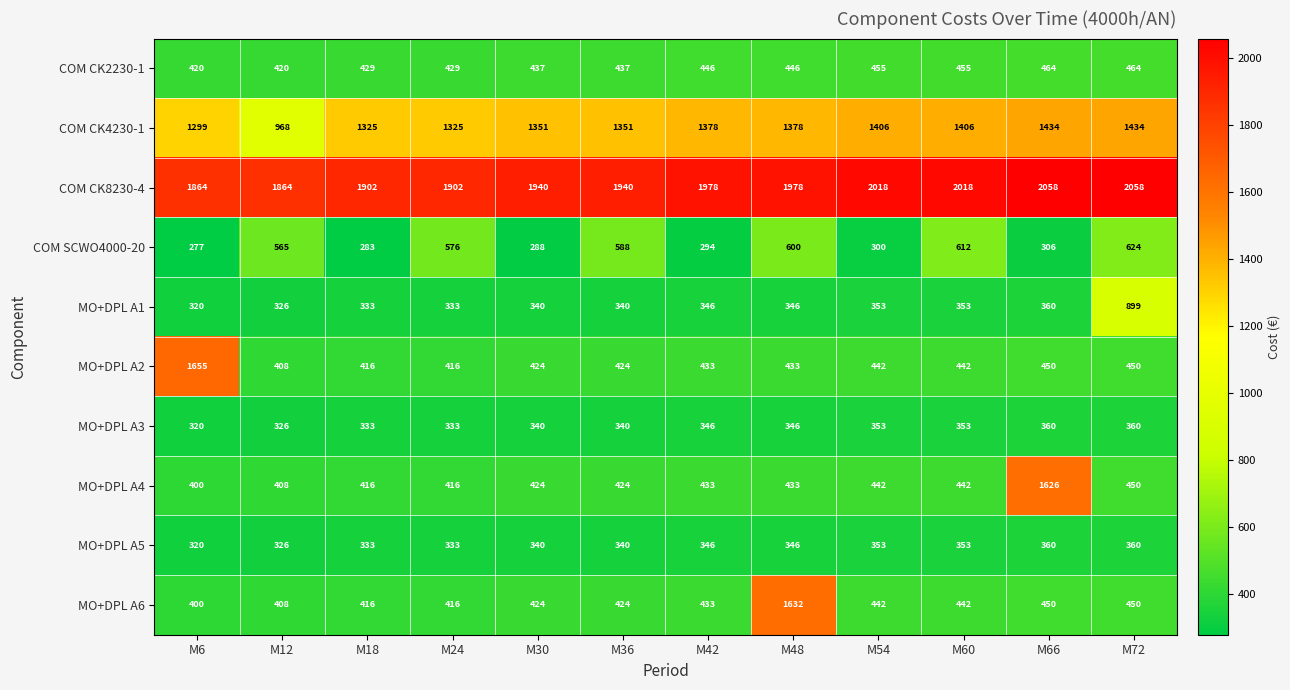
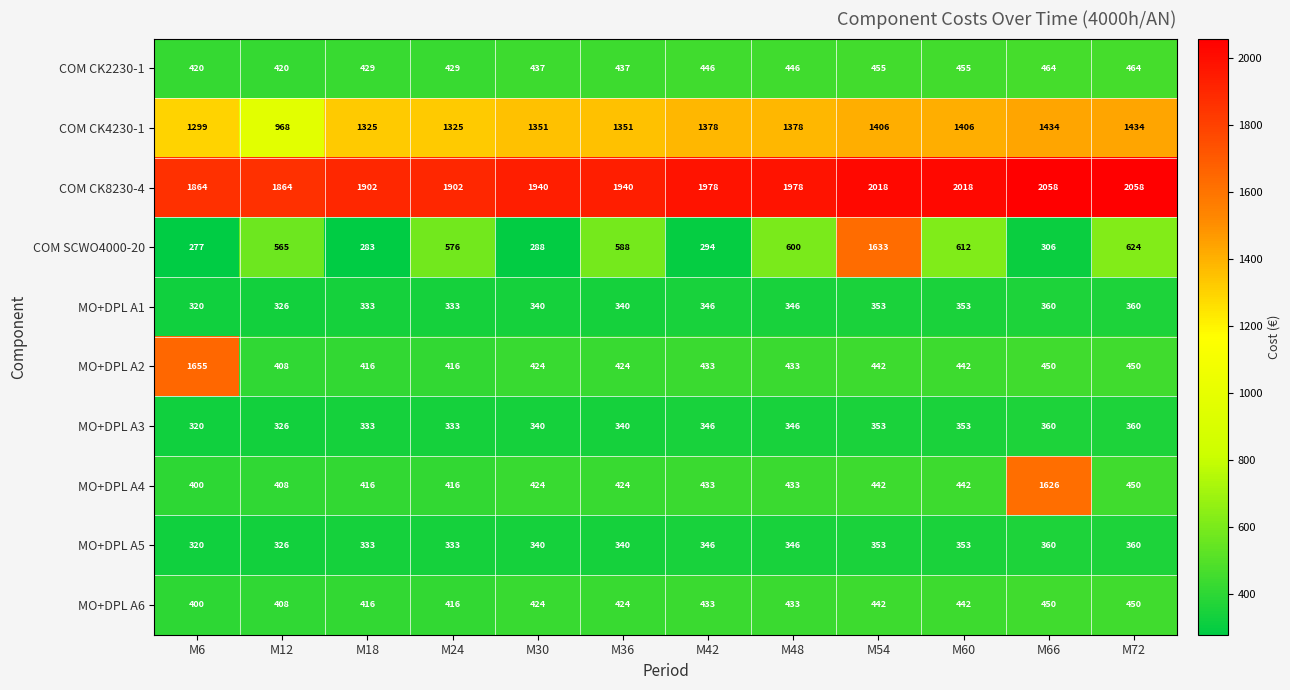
COM SCWO4000-20, M54: 300 -> 1633
MO+DPL A1, M72: 899 -> 360
MO+DPL A6, M48: 1632 -> 433
